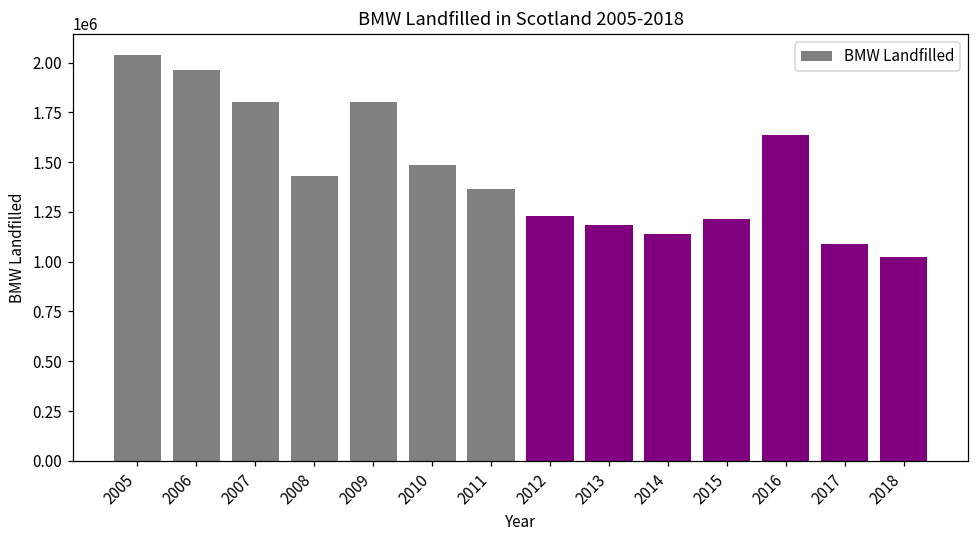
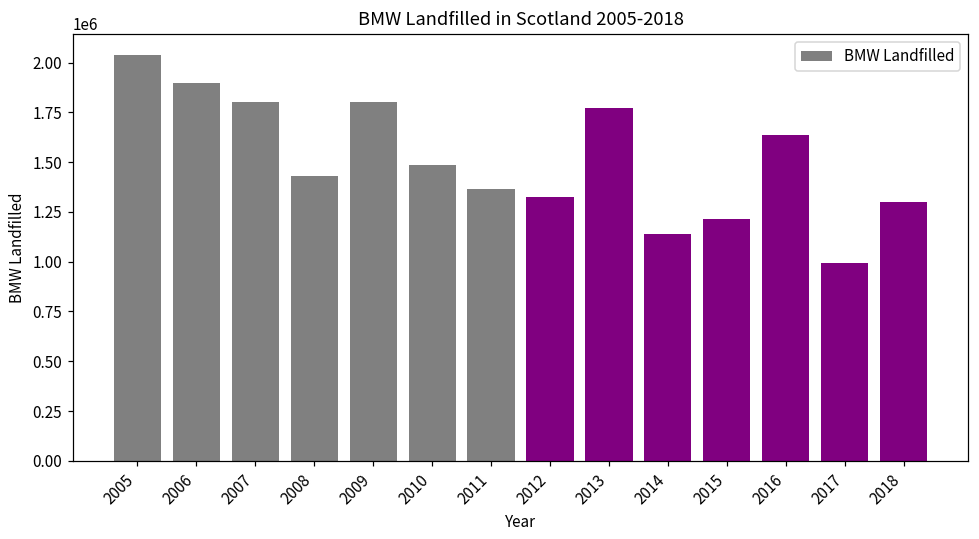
2006: 1960000 -> 1900000
2012: 1230000 -> 1330000
2013: 1180000 -> 1770000
2017: 1090000 -> 990000
2018: 1020000 -> 1300000
